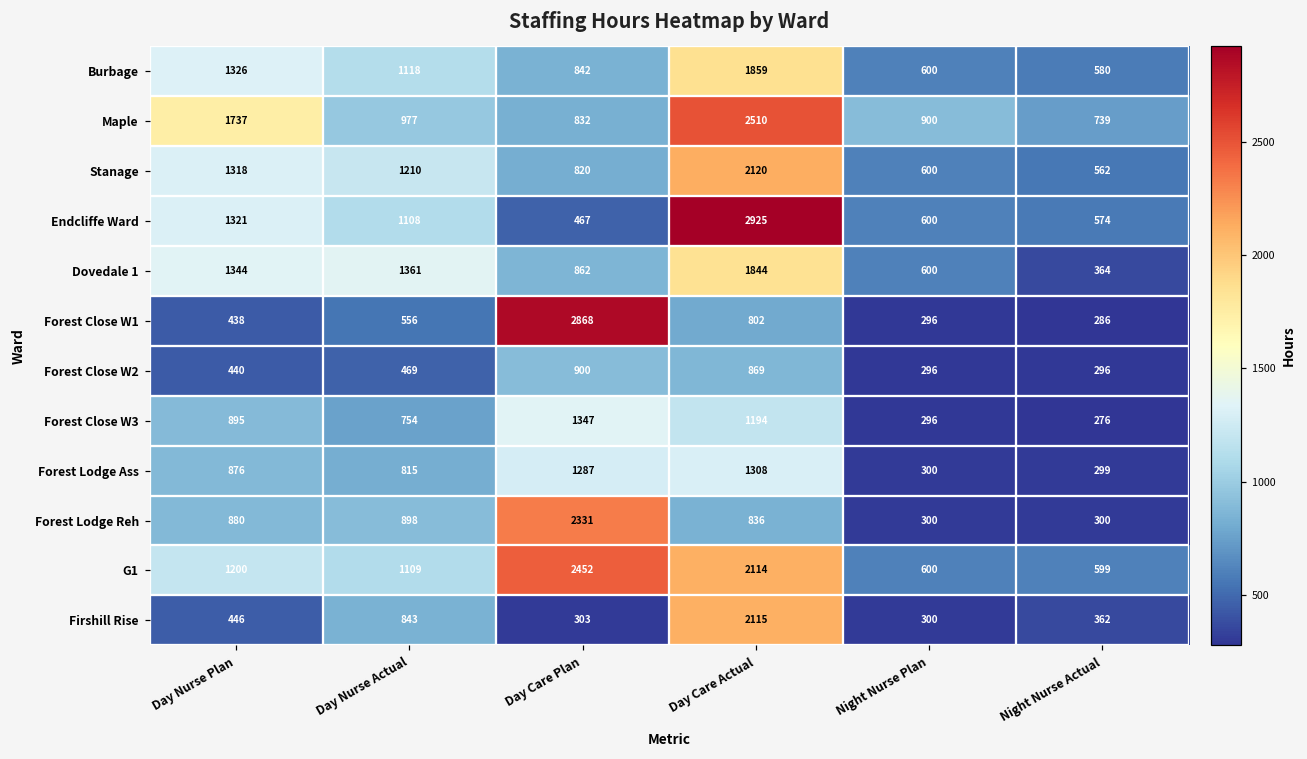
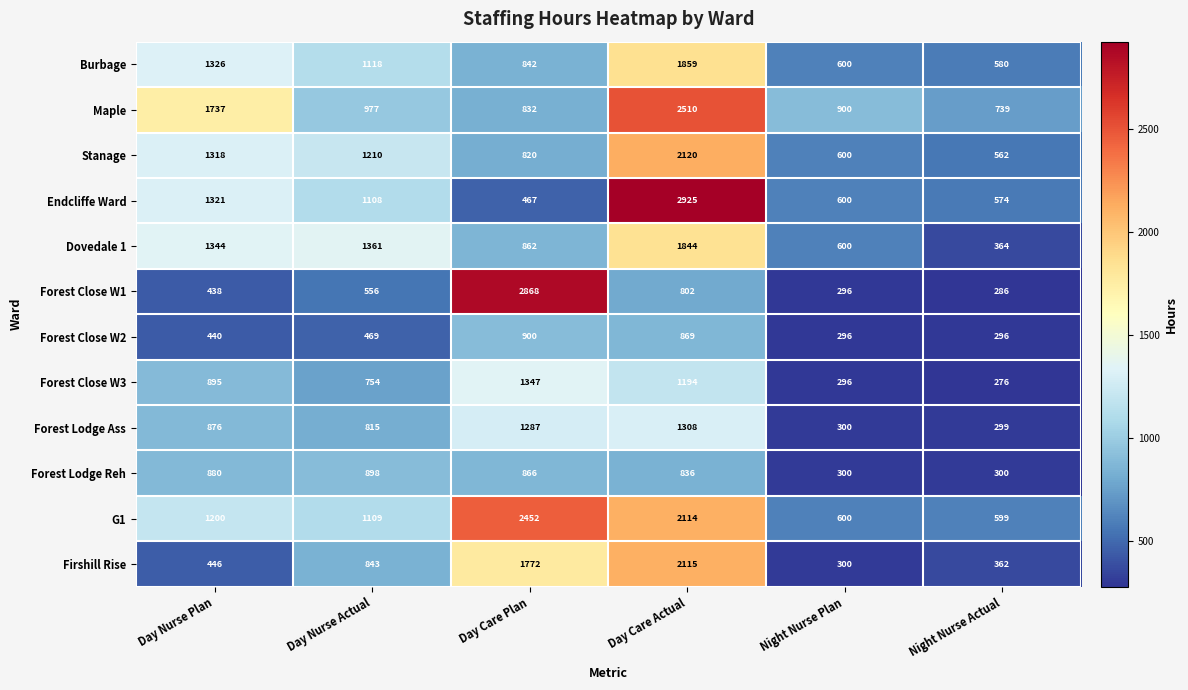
Forest Lodge Reh, Day Care Plan: 2331 -> 866
Firshill Rise, Day Care Plan: 303 -> 1772
